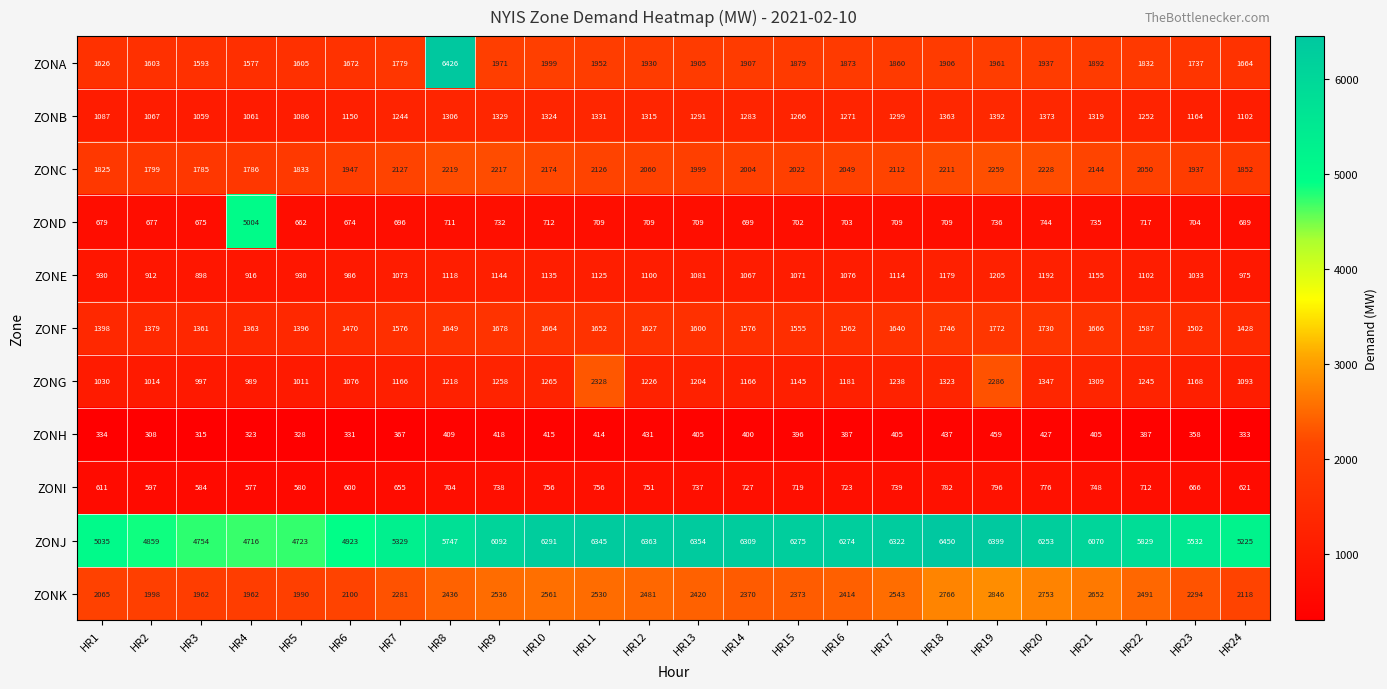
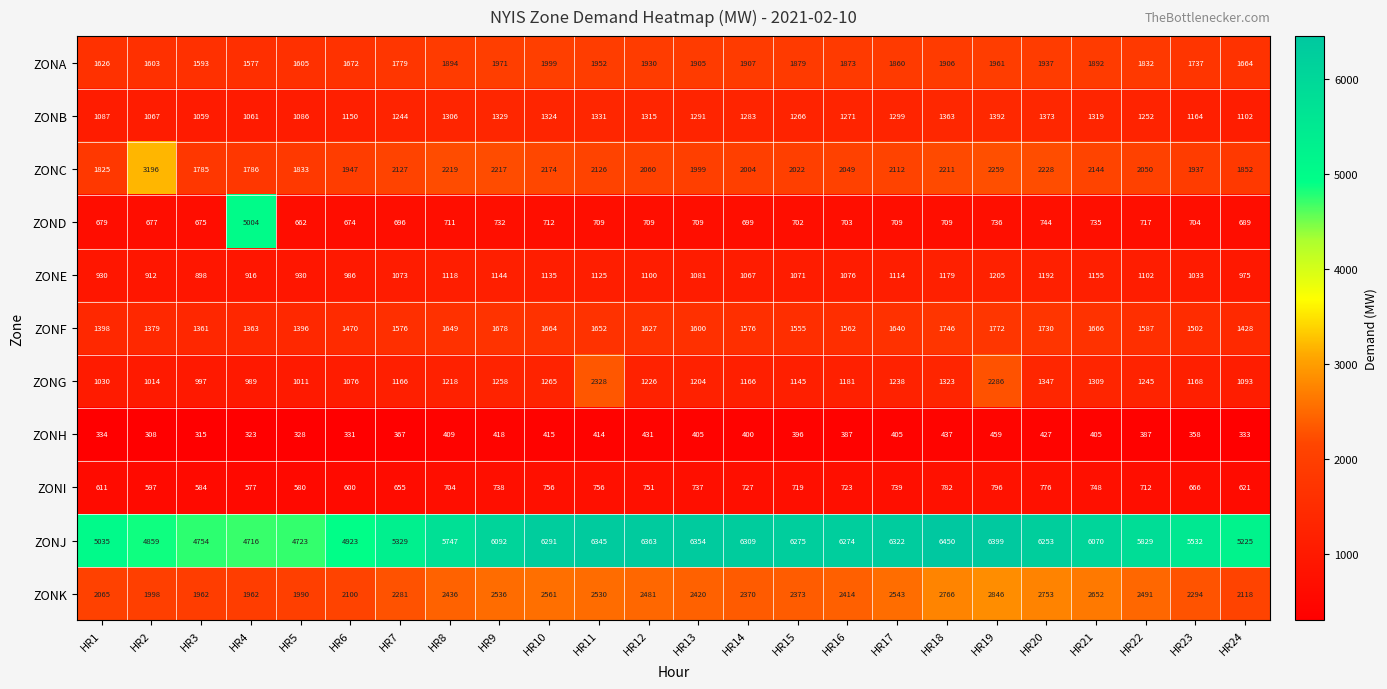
ZONA, HR8: 6426 -> 1894
ZONC, HR2: 1799 -> 3196
